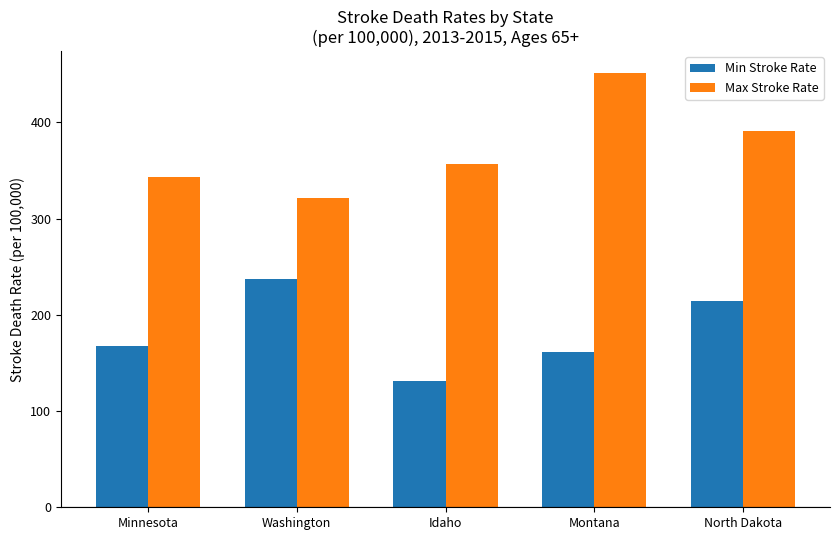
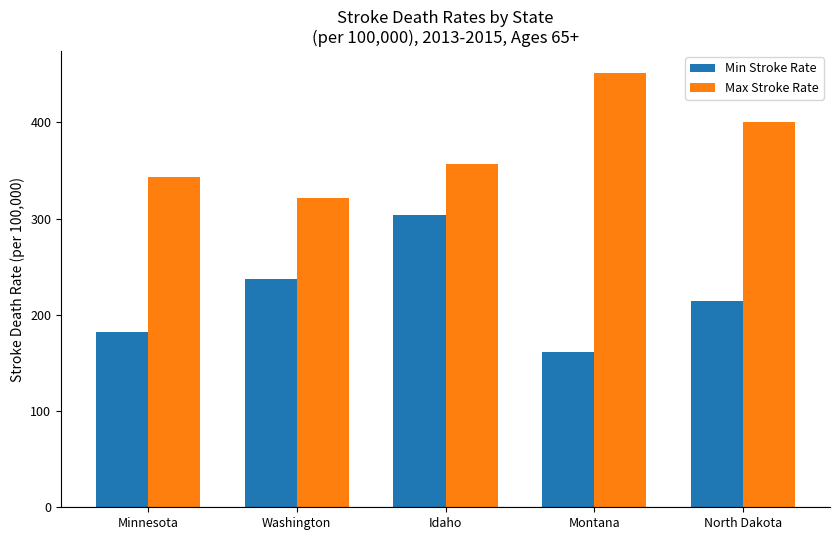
Min Stroke Rate, Minnesota: 170 -> 180
Min Stroke Rate, Idaho: 130 -> 300
Max Stroke Rate, North Dakota: 390 -> 400
